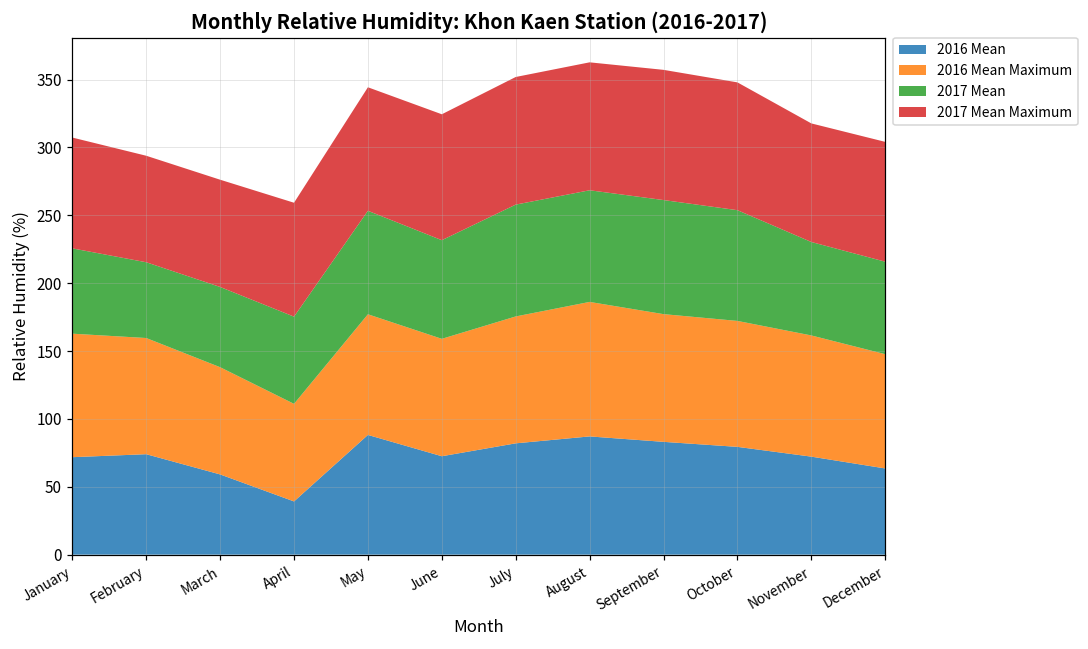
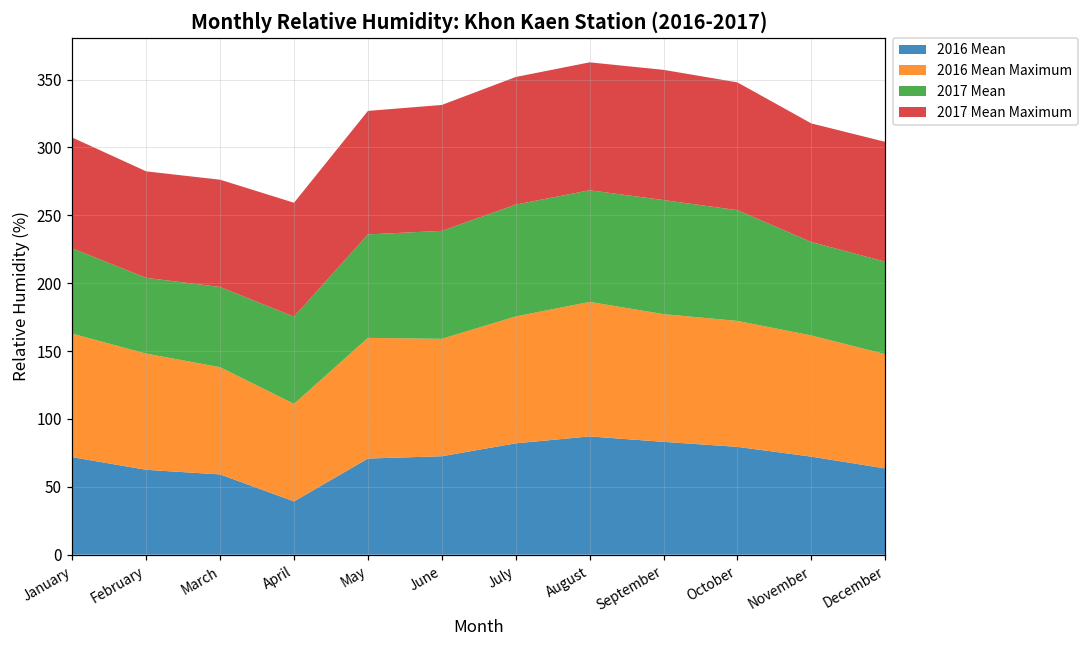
2016 Mean, February: 74 -> 63
2016 Mean, May: 88 -> 71
2017 Mean, June: 73 -> 80
